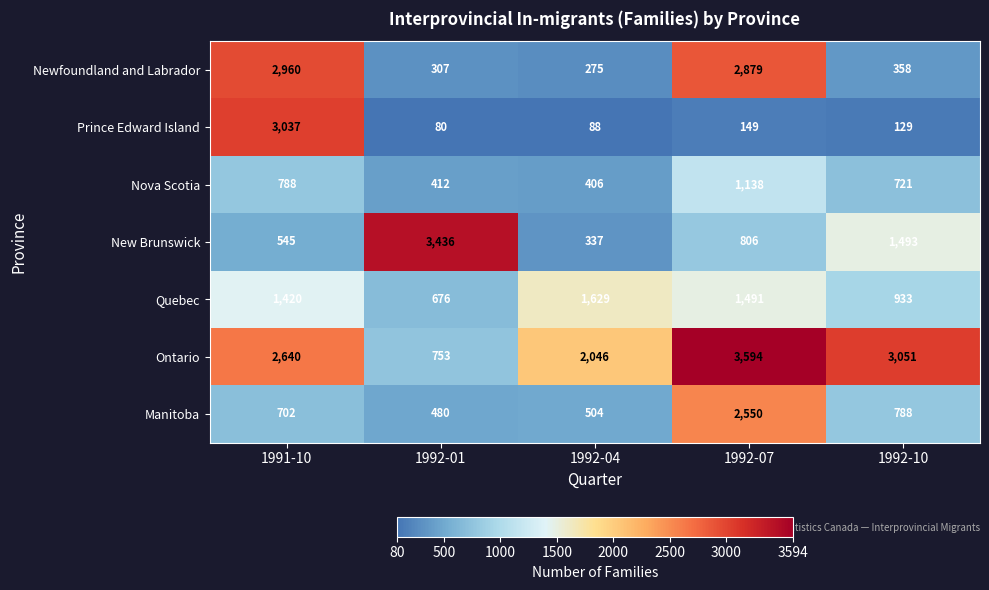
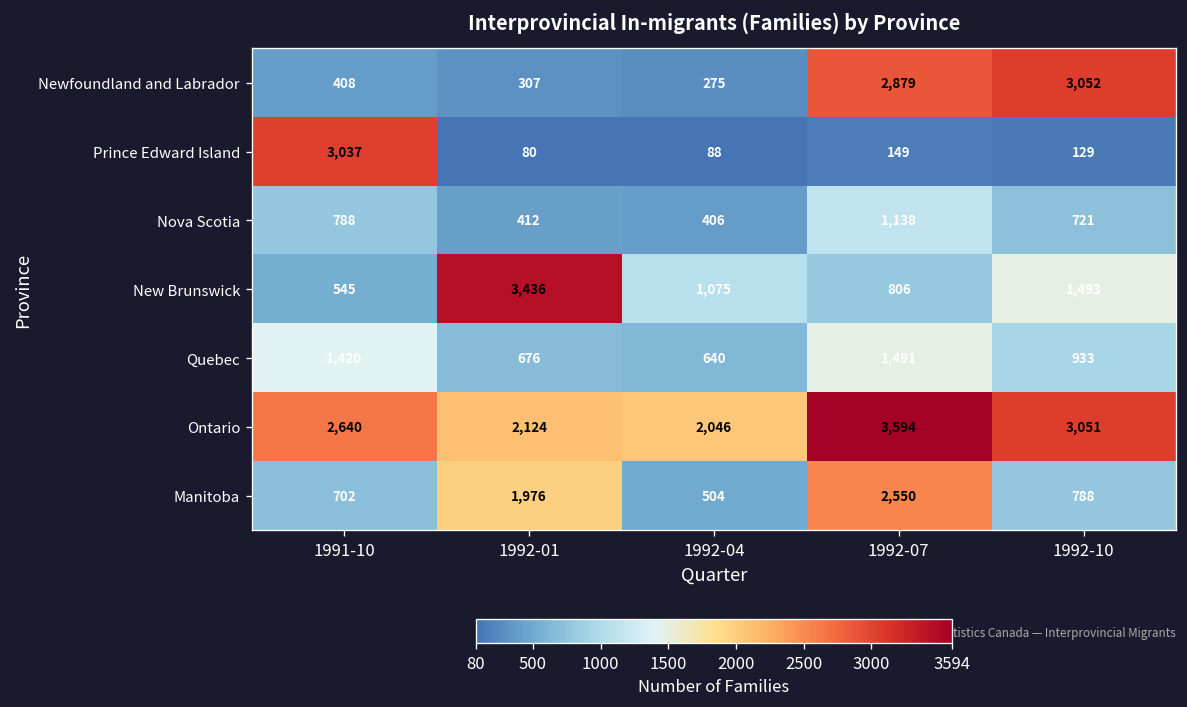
Newfoundland and Labrador, 1991-10: 2,960 -> 408
Newfoundland and Labrador, 1992-10: 358 -> 3,052
New Brunswick, 1992-04: 337 -> 1,075
Quebec, 1992-04: 1,629 -> 640
Ontario, 1992-01: 753 -> 2,124
Manitoba, 1992-01: 480 -> 1,976
